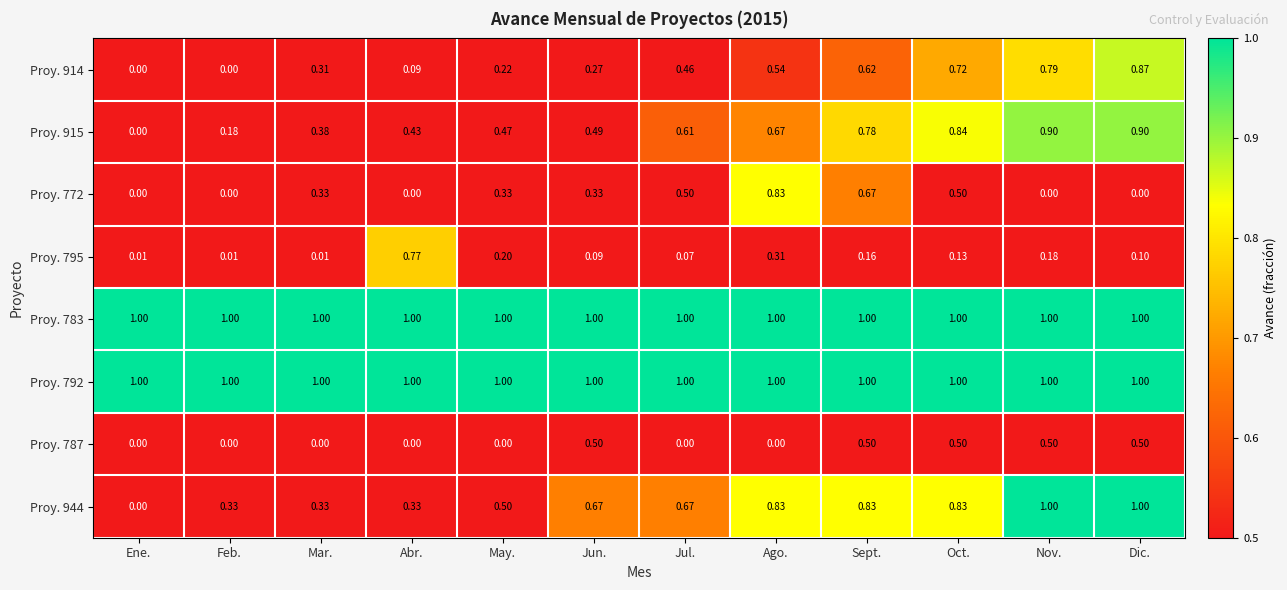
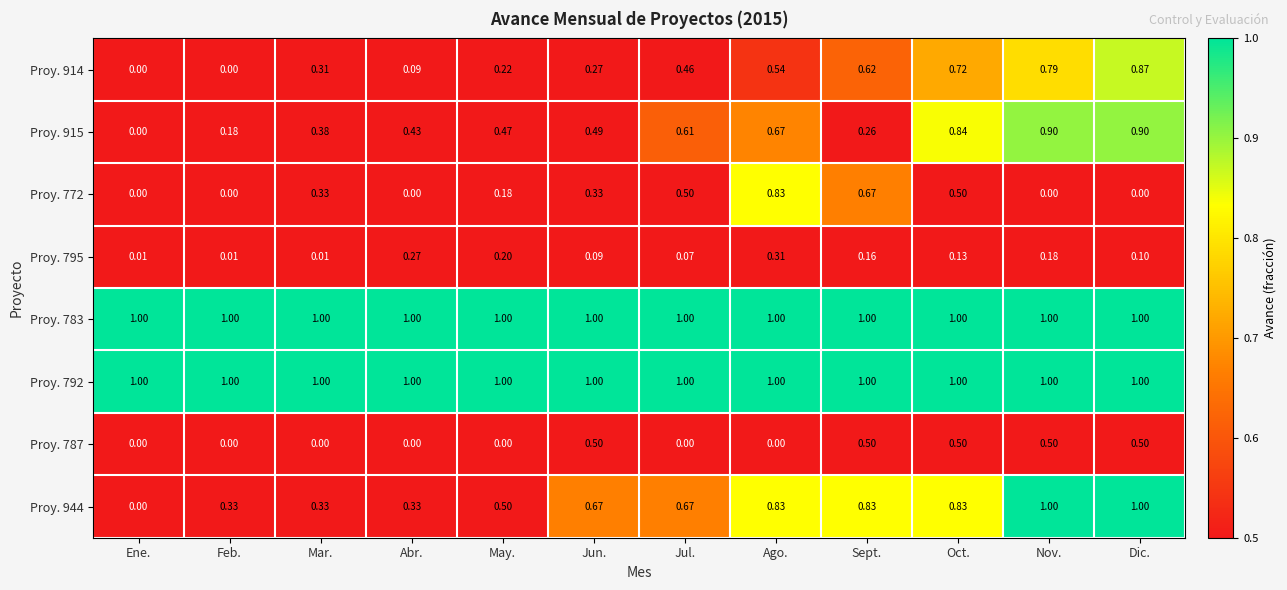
Proy. 915, Sept.: 0.78 -> 0.26
Proy. 772, May.: 0.33 -> 0.18
Proy. 795, Abr.: 0.77 -> 0.27
